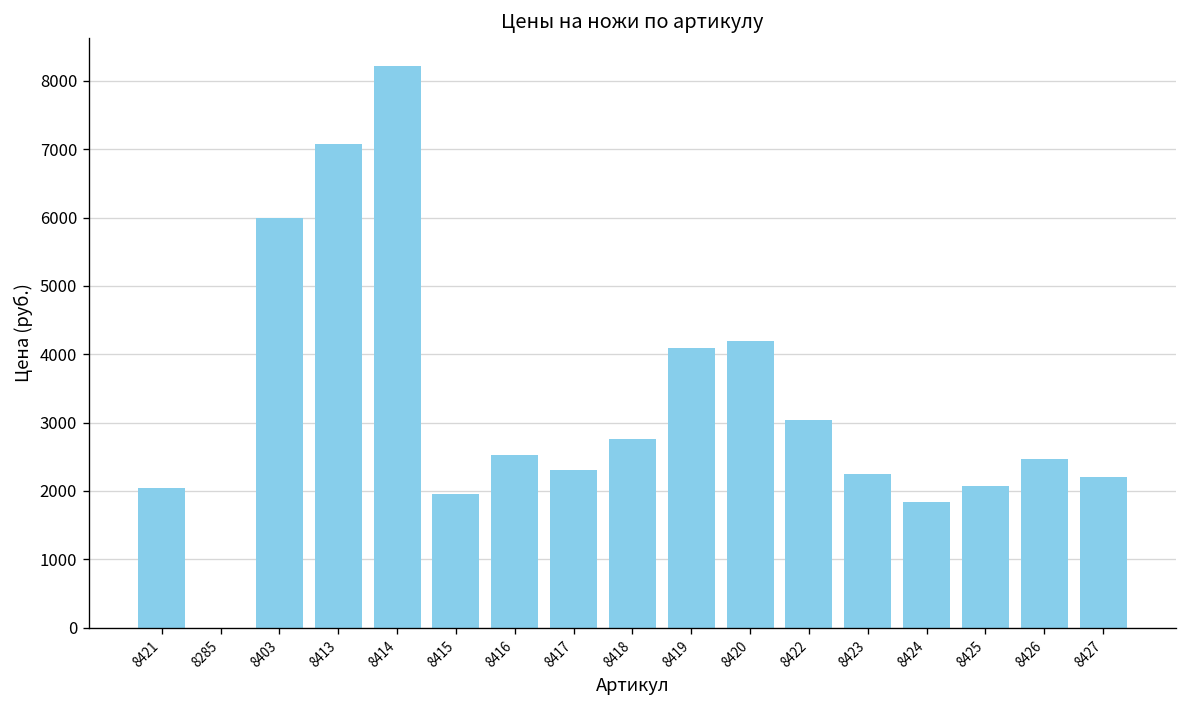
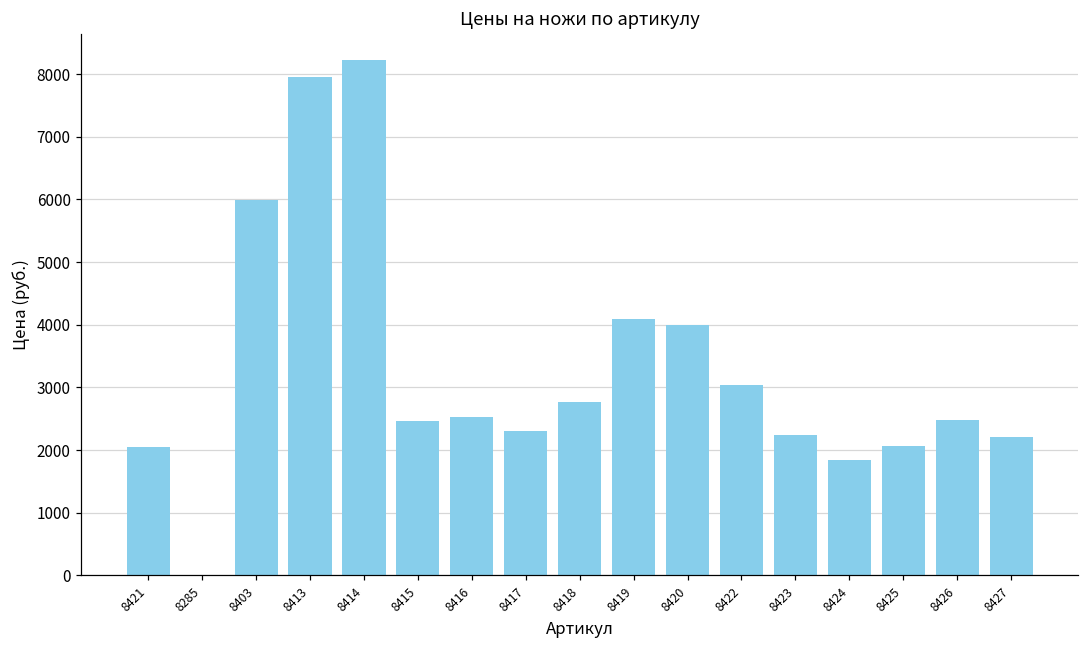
8413: 7100 -> 8000
8415: 2000 -> 2500
8420: 4200 -> 4000
